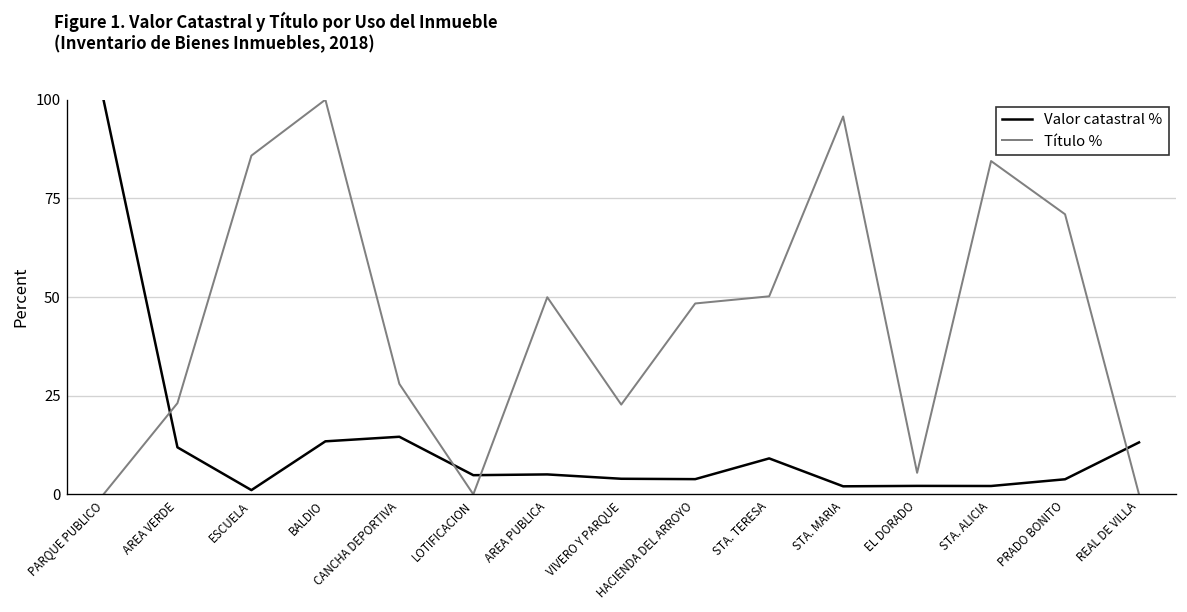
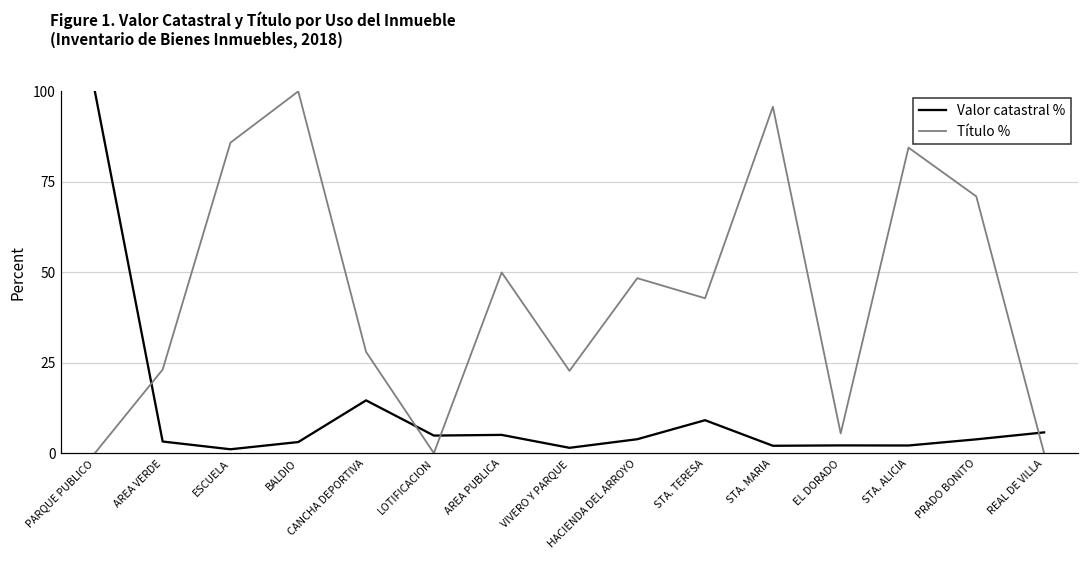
Valor catastral %, AREA VERDE: 12 -> 3
Valor catastral %, BALDIO: 13 -> 3
Valor catastral %, VIVERO Y PARQUE: 4 -> 1
Título %, STA. TERESA: 50 -> 43
Valor catastral %, REAL DE VILLA: 13 -> 6
